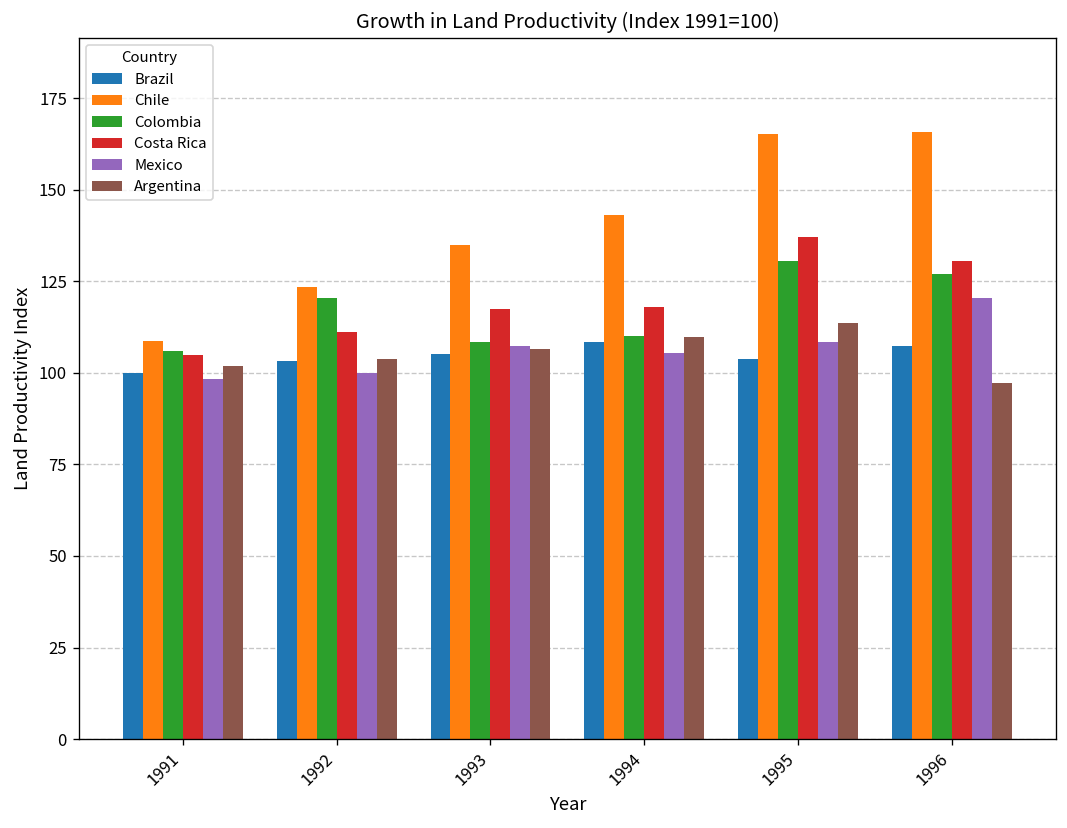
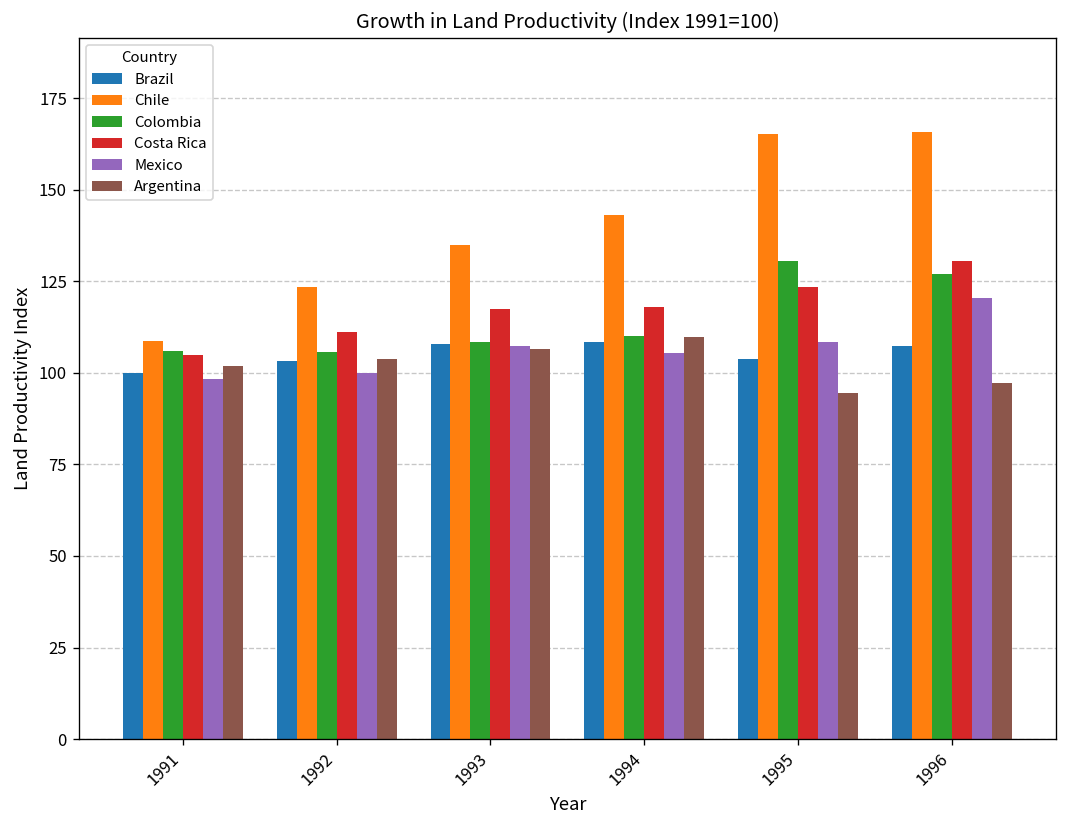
Colombia, 1992: 121 -> 106
Brazil, 1993: 105 -> 108
Costa Rica, 1995: 137 -> 123
Argentina, 1995: 114 -> 95
